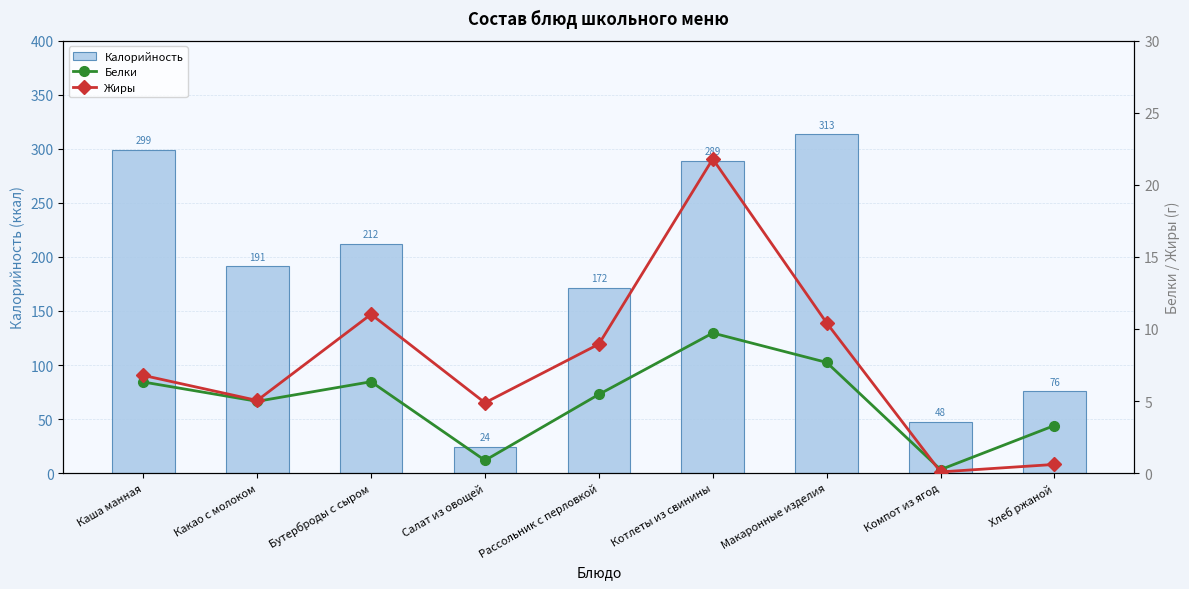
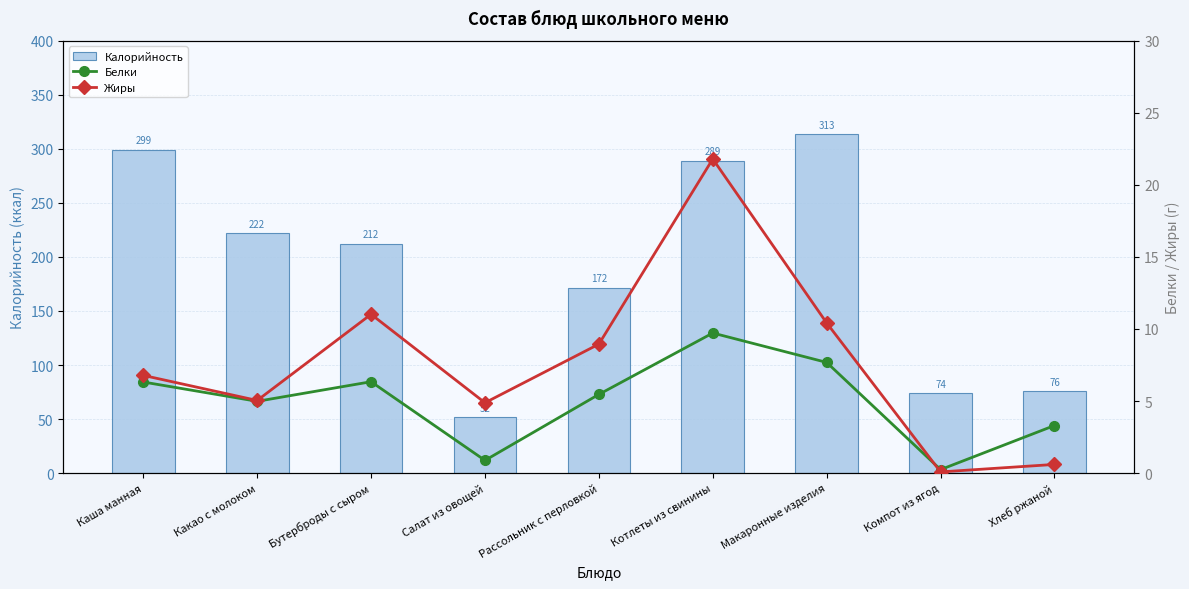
Калорийность, Какао с молоком: 191 -> 222
Калорийность, Салат из овощей: 24 -> 52
Калорийность, Компот из ягод: 48 -> 74
